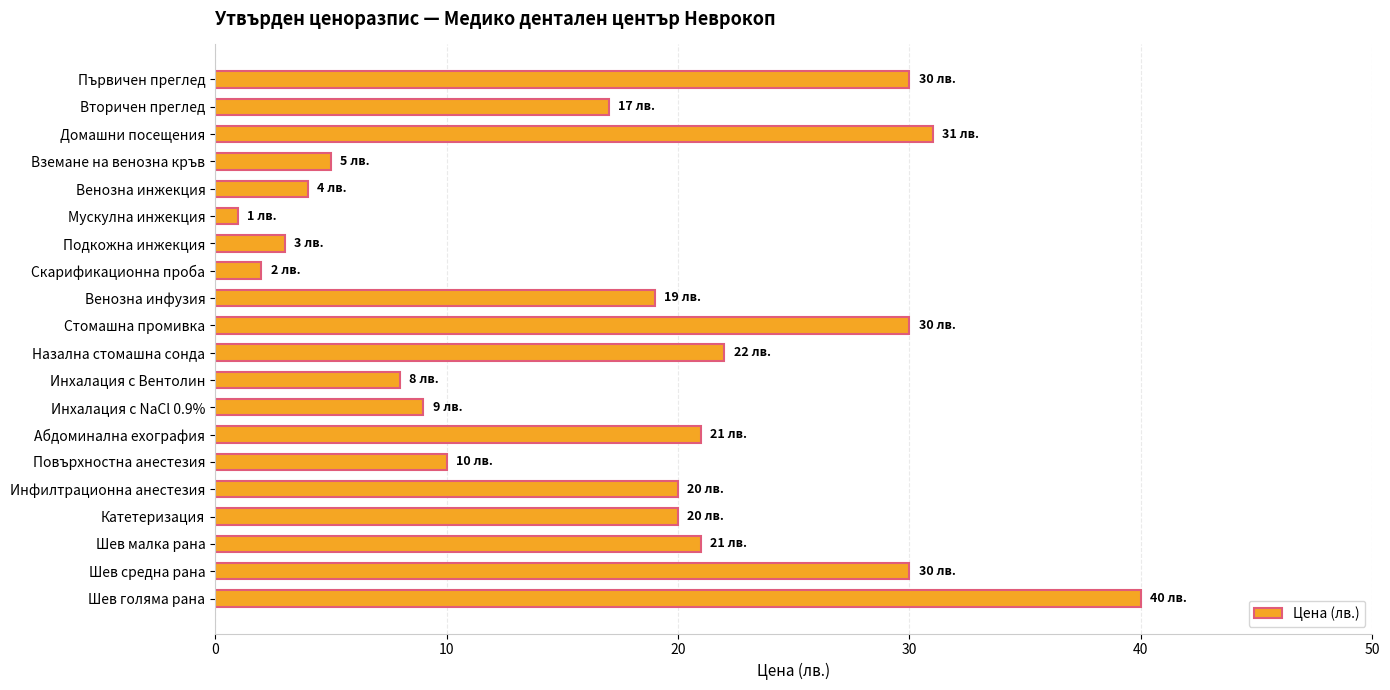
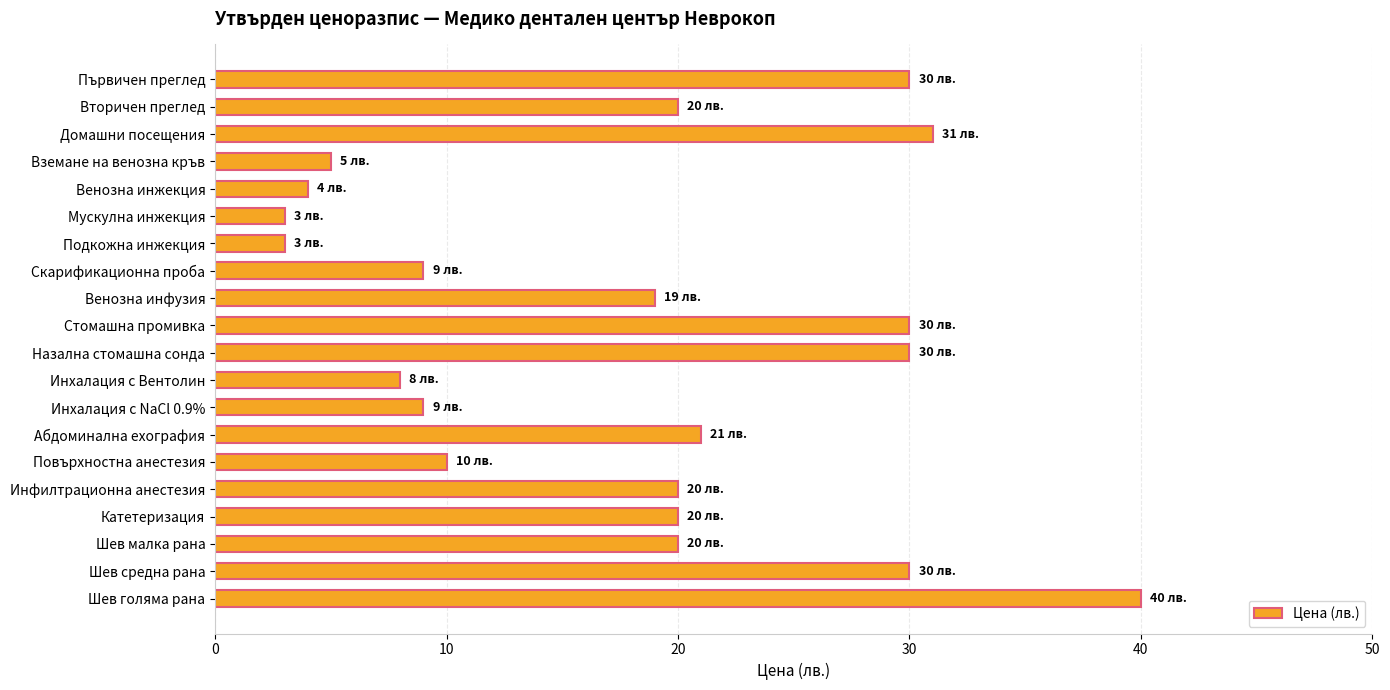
Вторичен преглед: 17 -> 20
Мускулна инжекция: 1 -> 3
Скарификационна проба: 2 -> 9
Назална стомашна сонда: 22 -> 30
Шев малка рана: 21 -> 20
